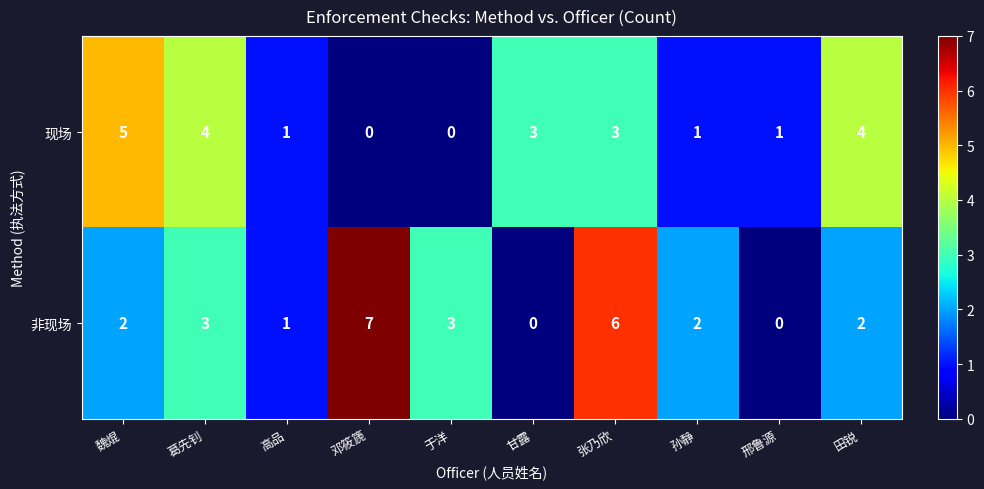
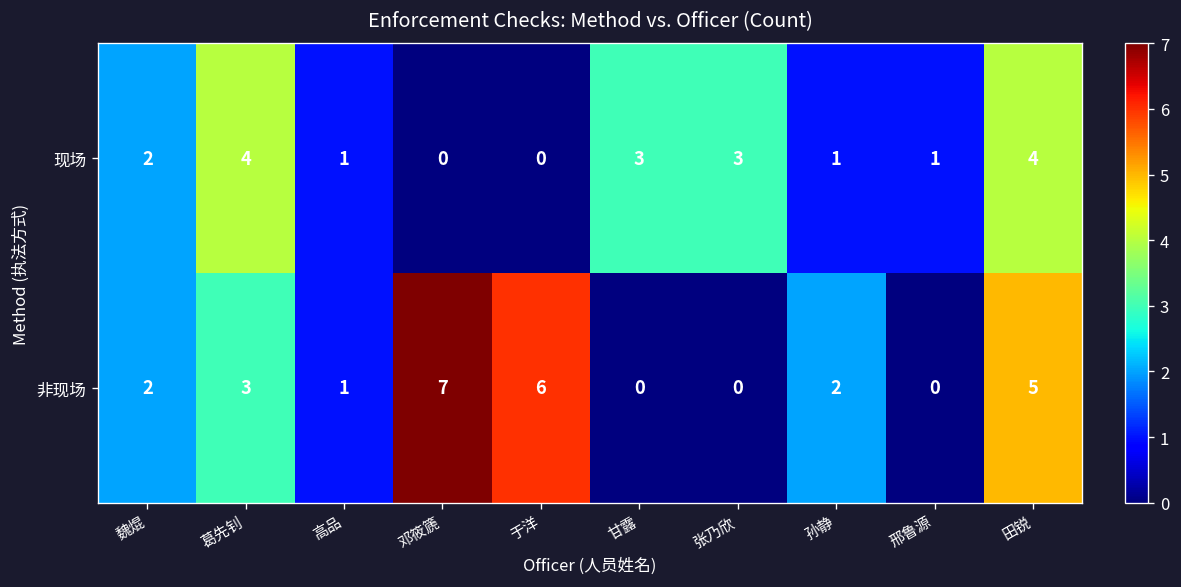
现场, 魏焜: 5 -> 2
非现场, 于洋: 3 -> 6
非现场, 张乃欣: 6 -> 0
非现场, 田锐: 2 -> 5
